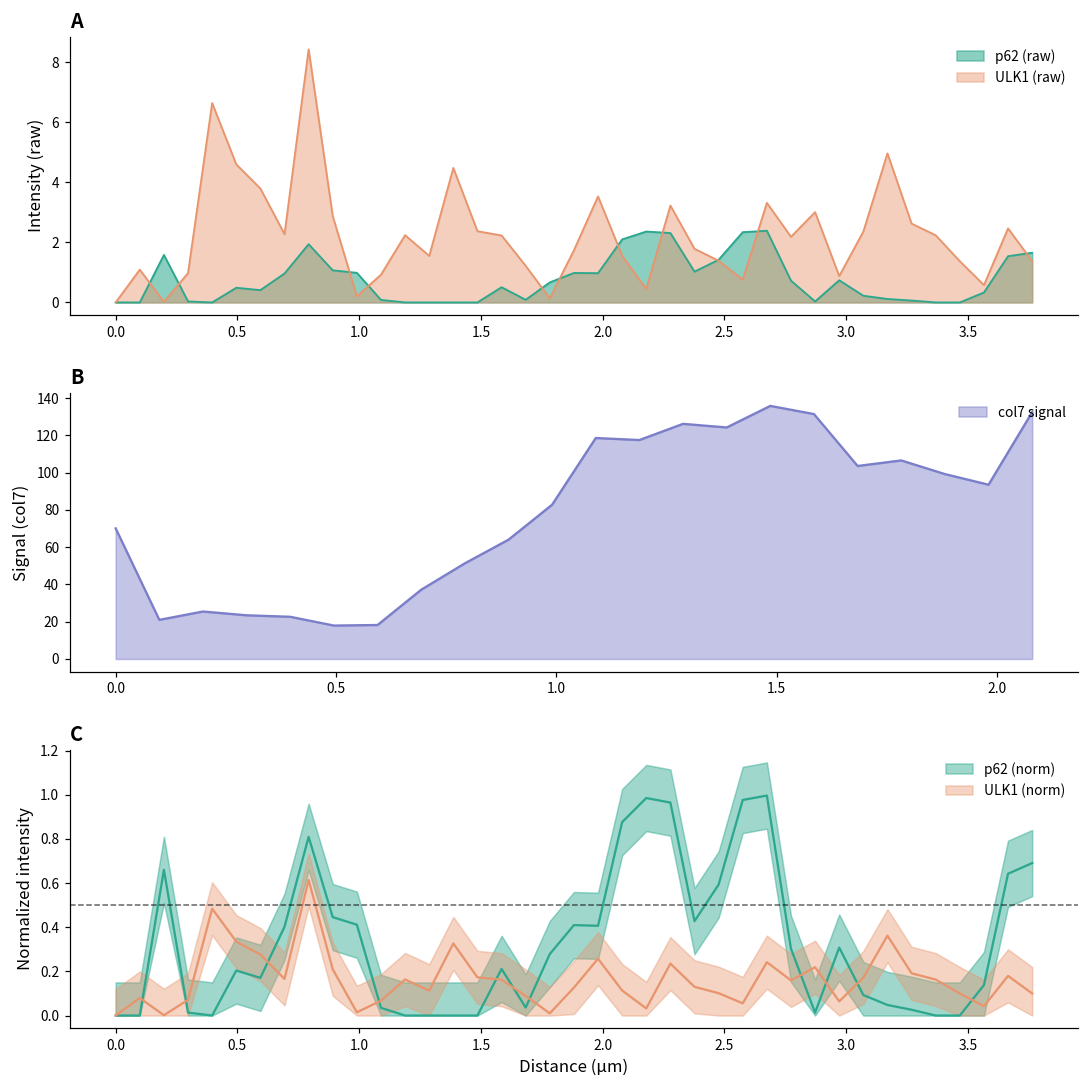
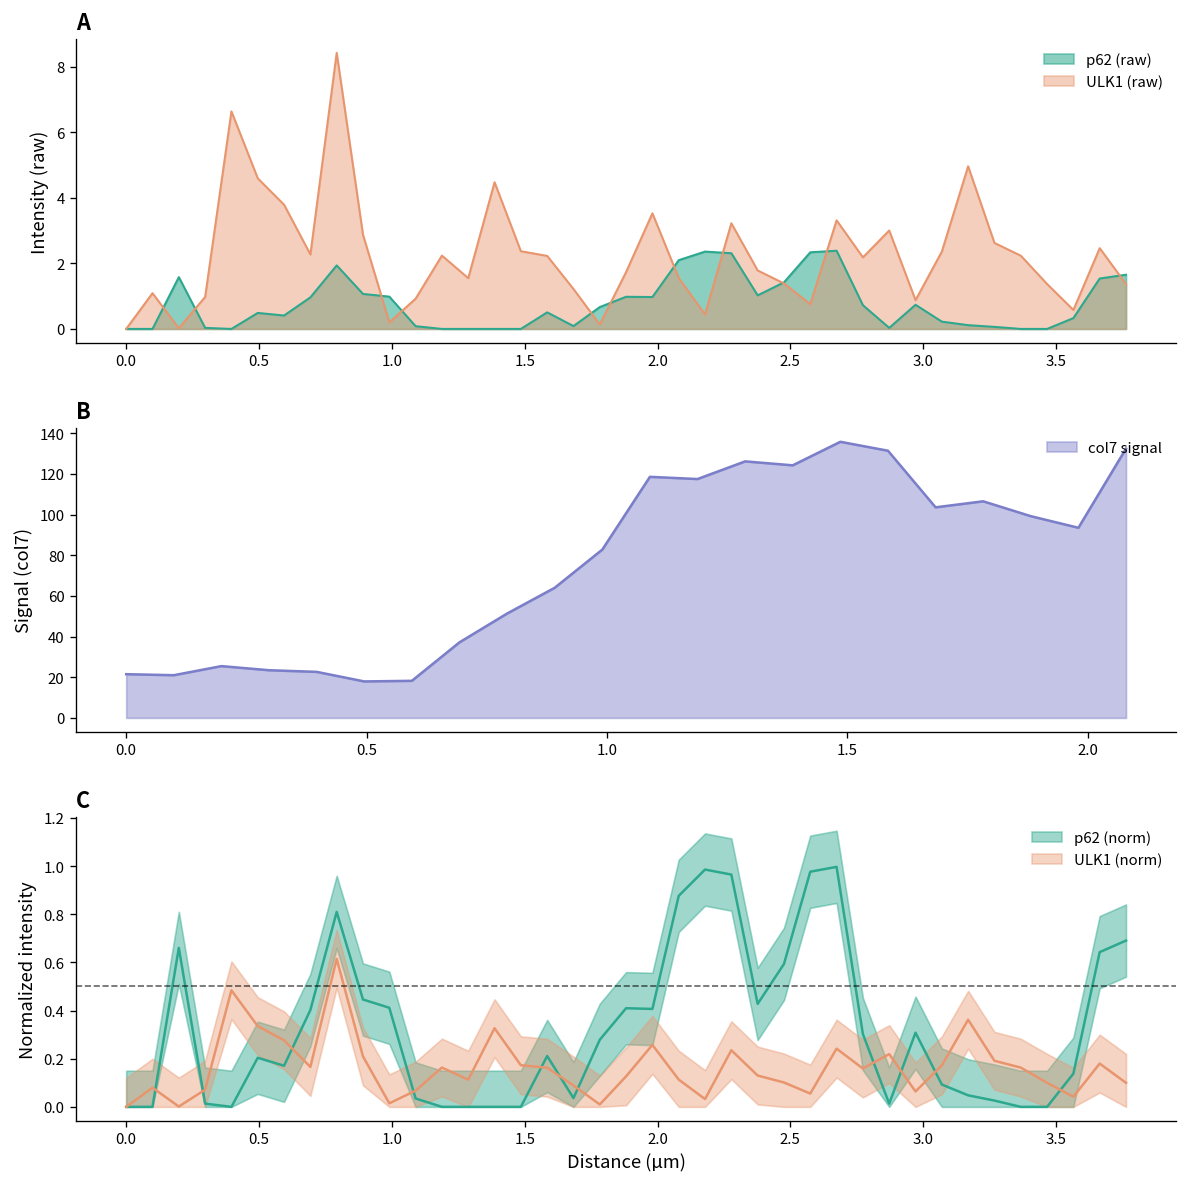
B, 0.0: 70 -> 22
